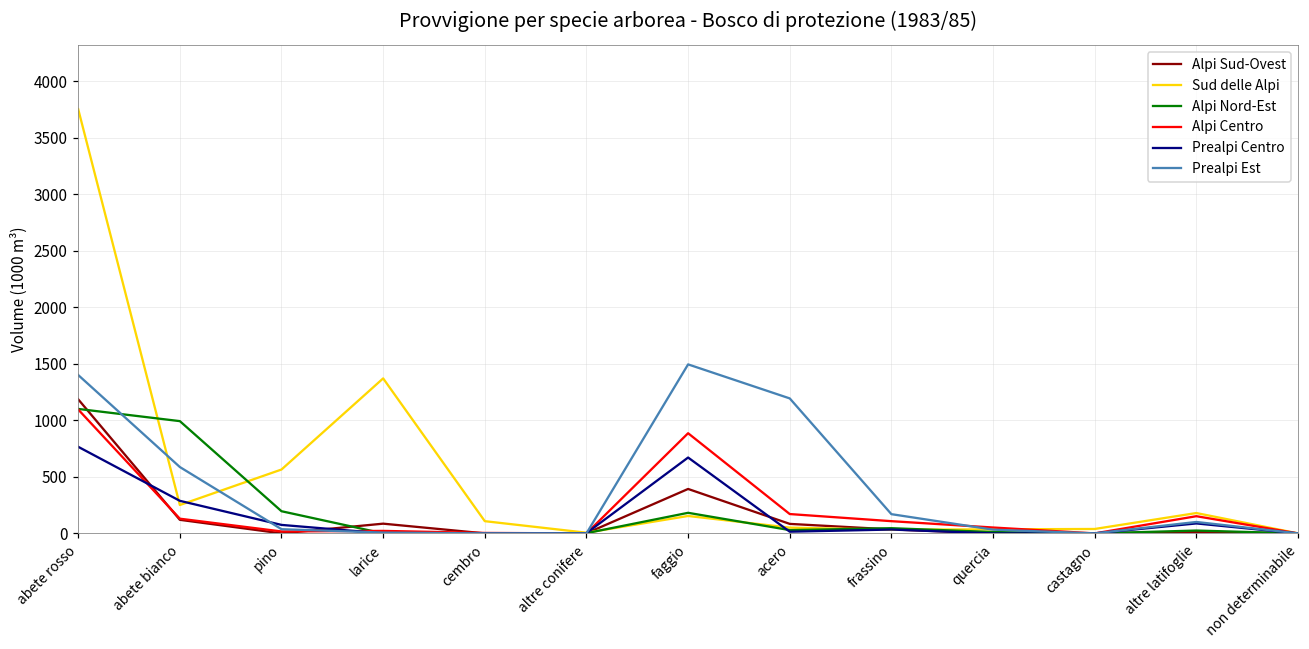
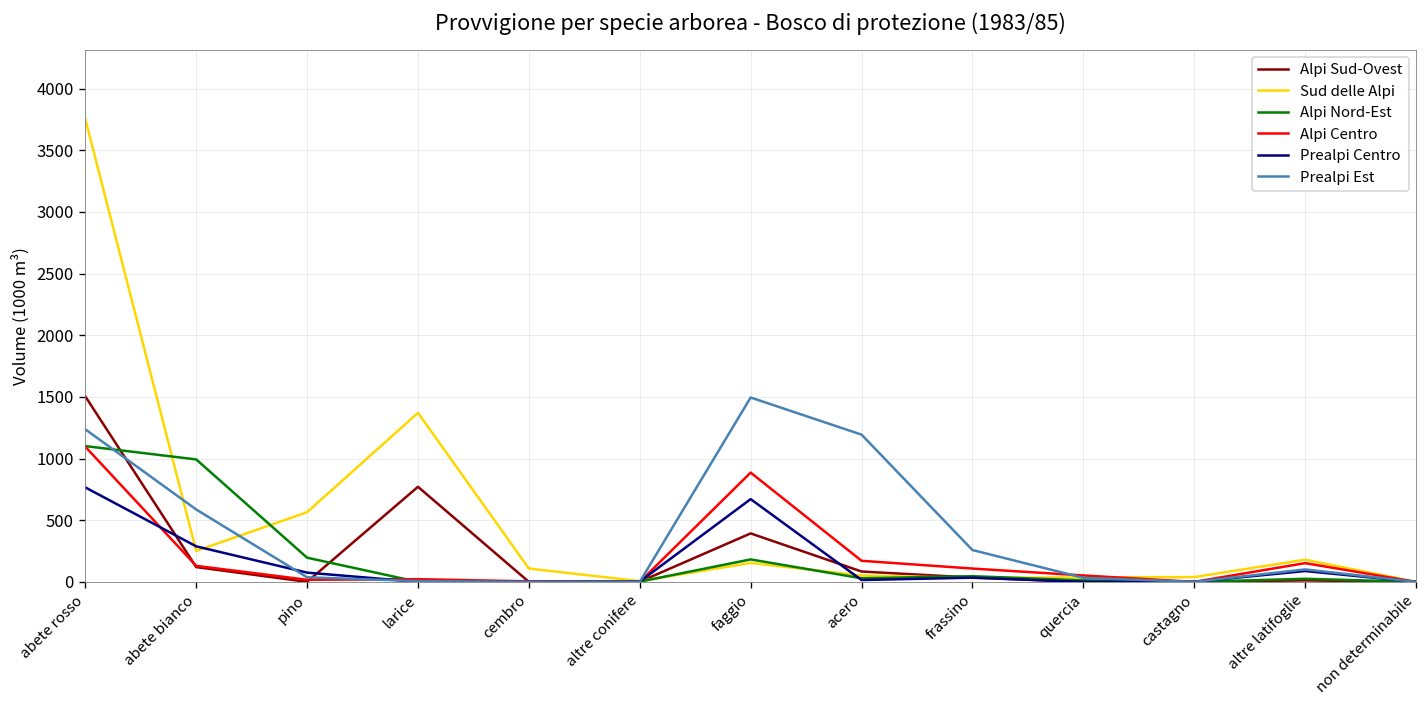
Alpi Sud-Ovest, abete rosso: 1190 -> 1500
Prealpi Est, abete rosso: 1400 -> 1240
Alpi Sud-Ovest, larice: 90 -> 770
Prealpi Est, frassino: 170 -> 260
